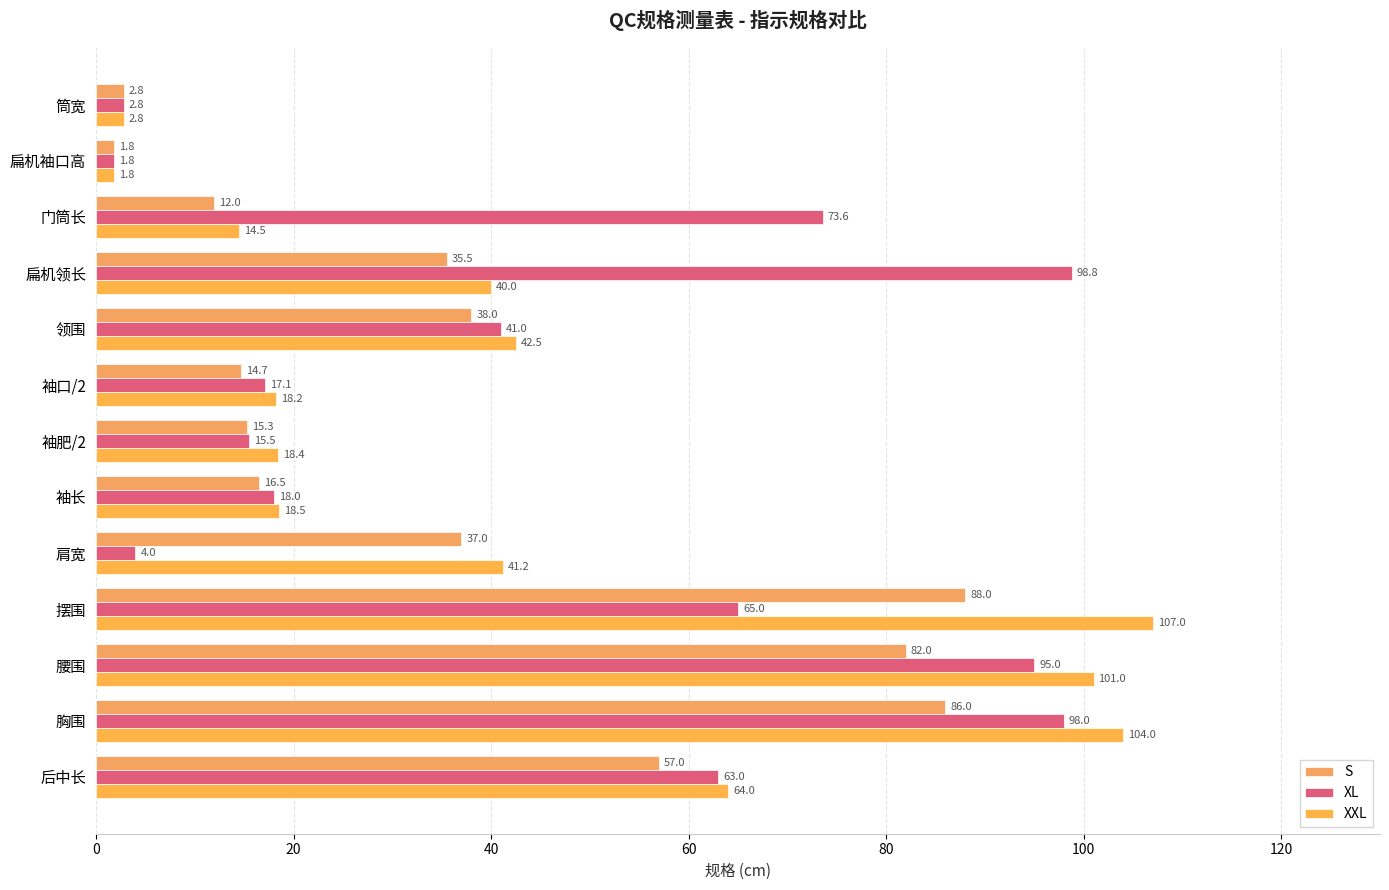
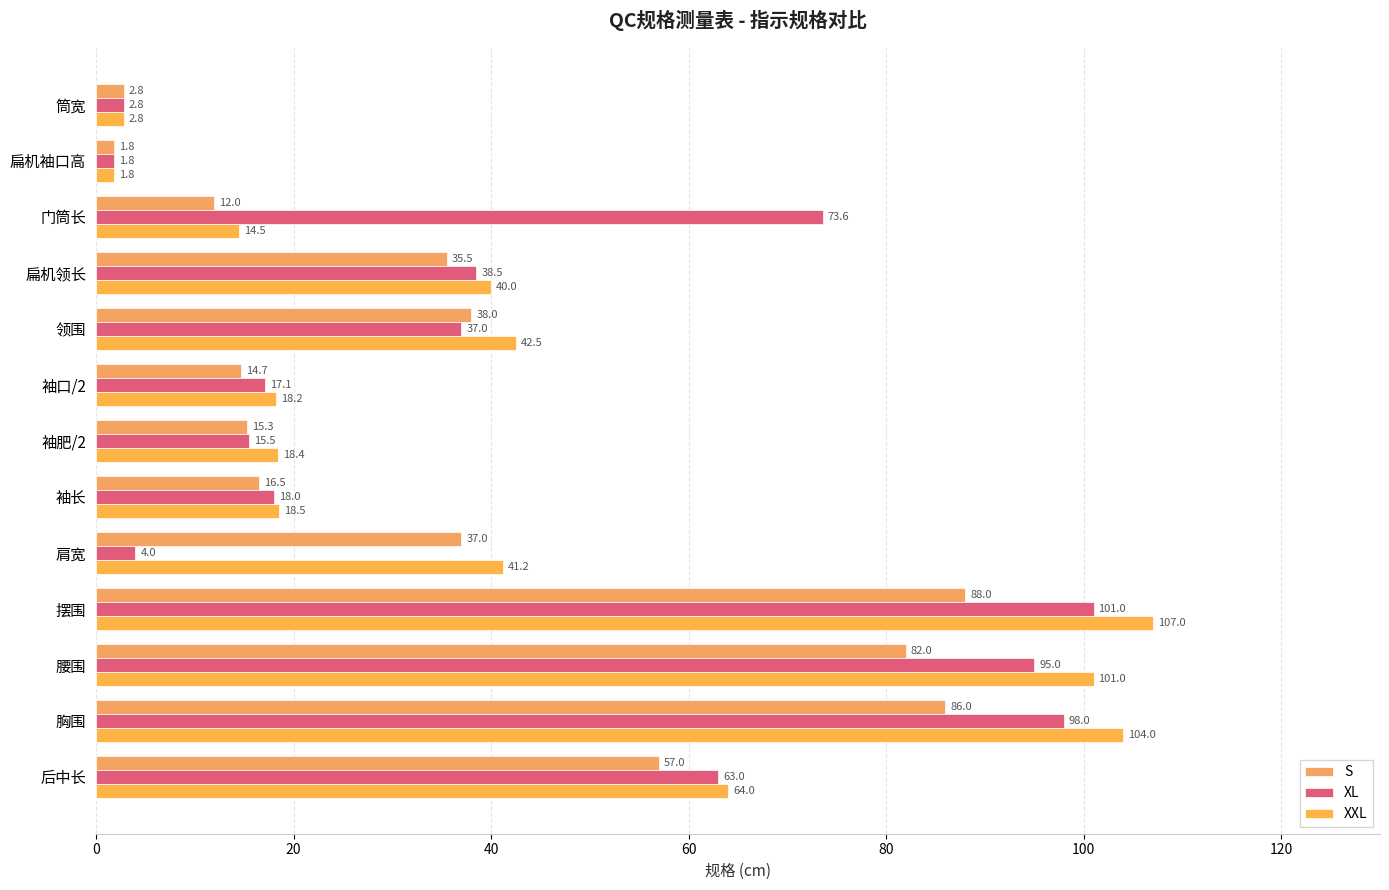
XL, 扁机领长: 98.8 -> 38.5
XL, 领围: 41.0 -> 37.0
XL, 摆围: 65.0 -> 101.0
